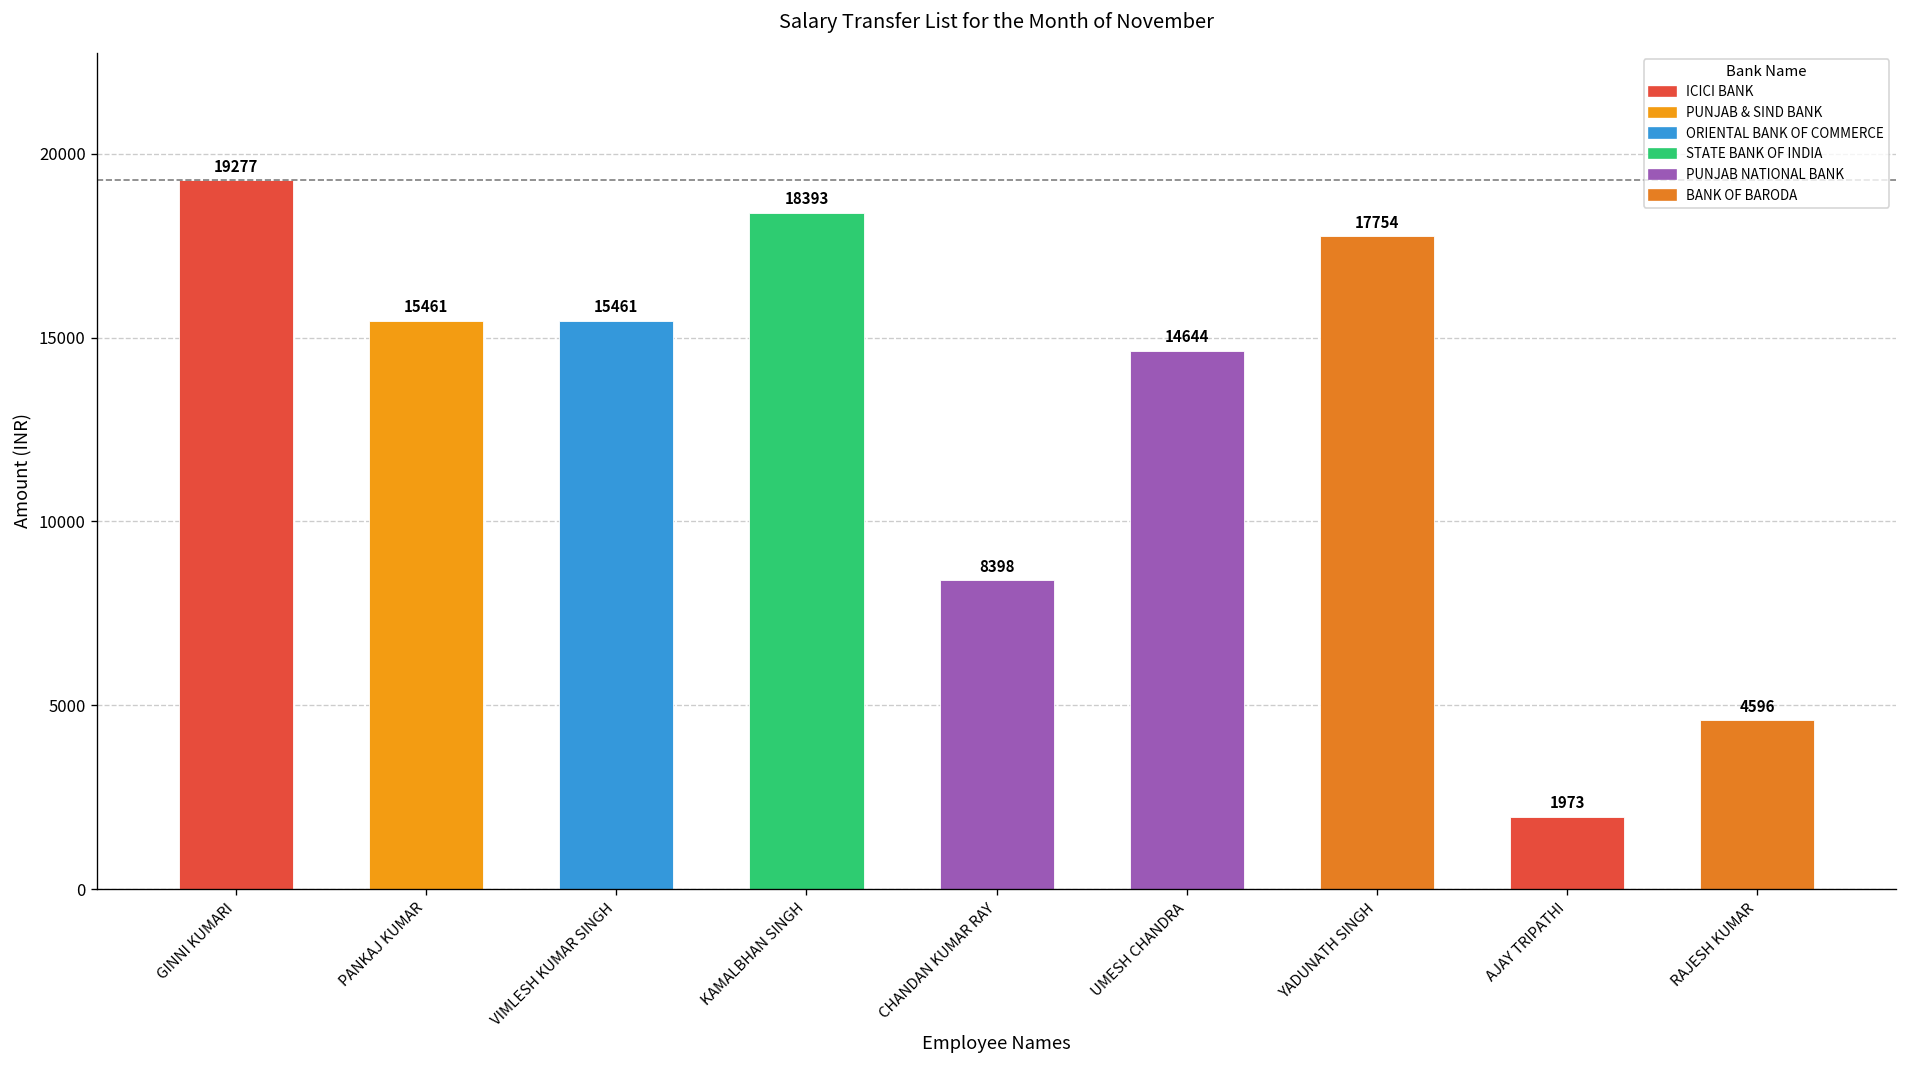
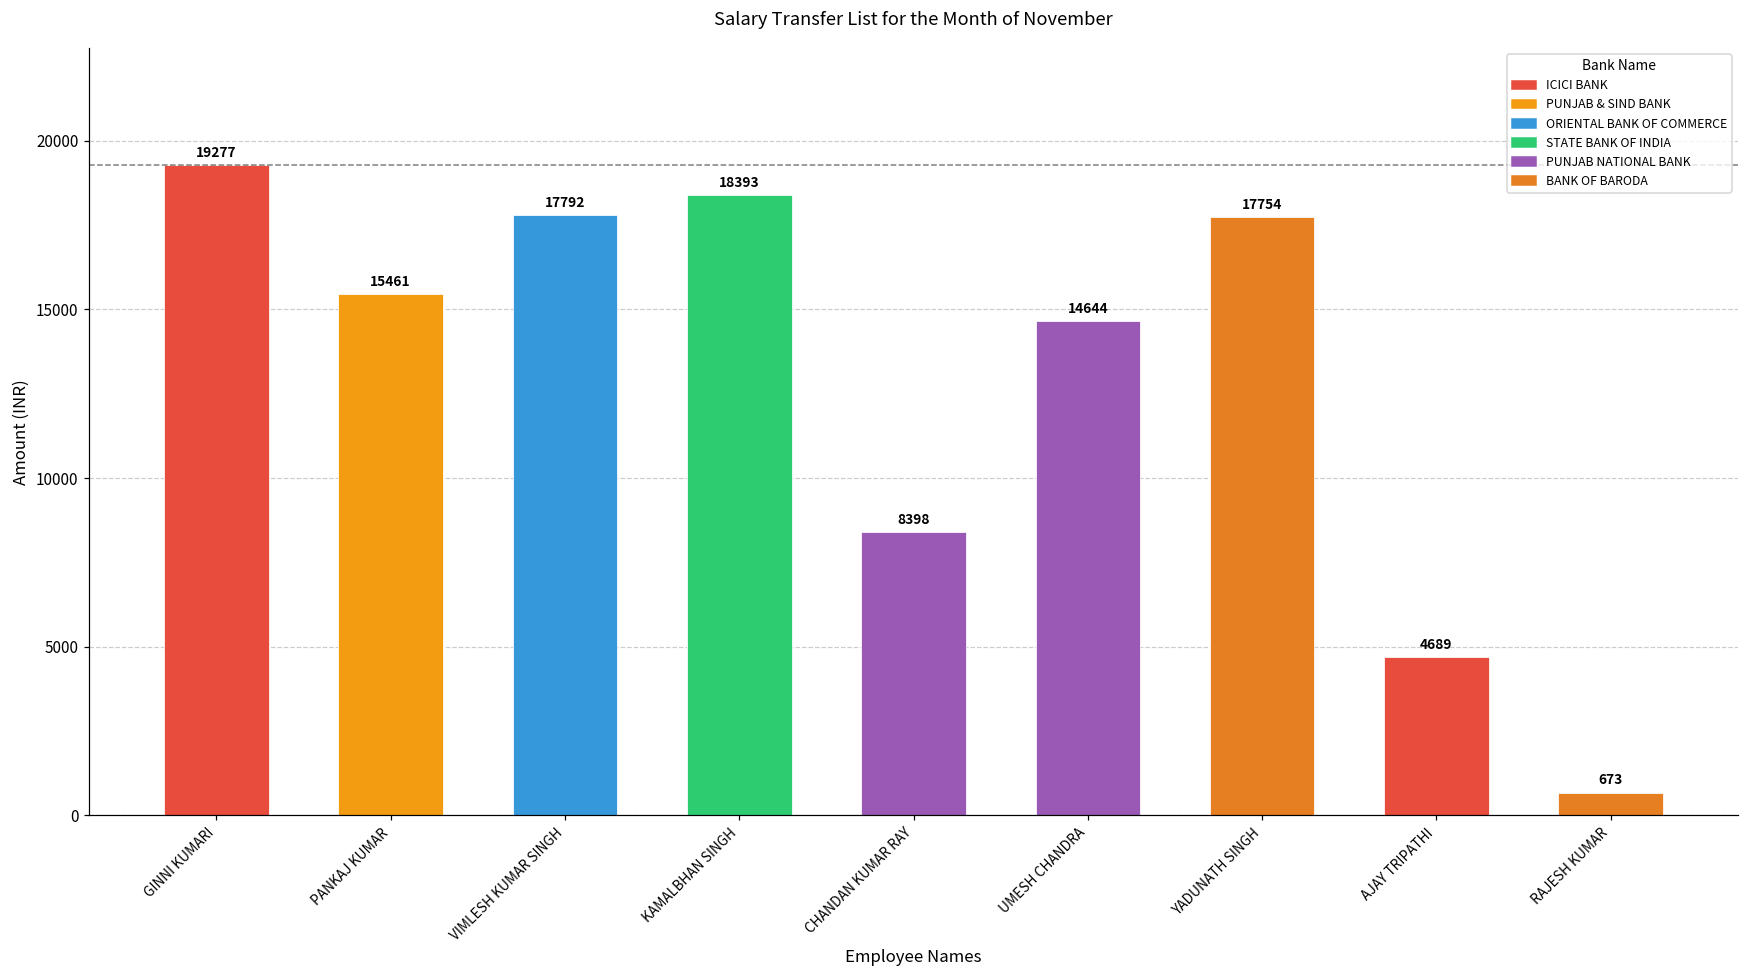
VIMLESH KUMAR SINGH: 15461 -> 17792
AJAY TRIPATHI: 1973 -> 4689
RAJESH KUMAR: 4596 -> 673
